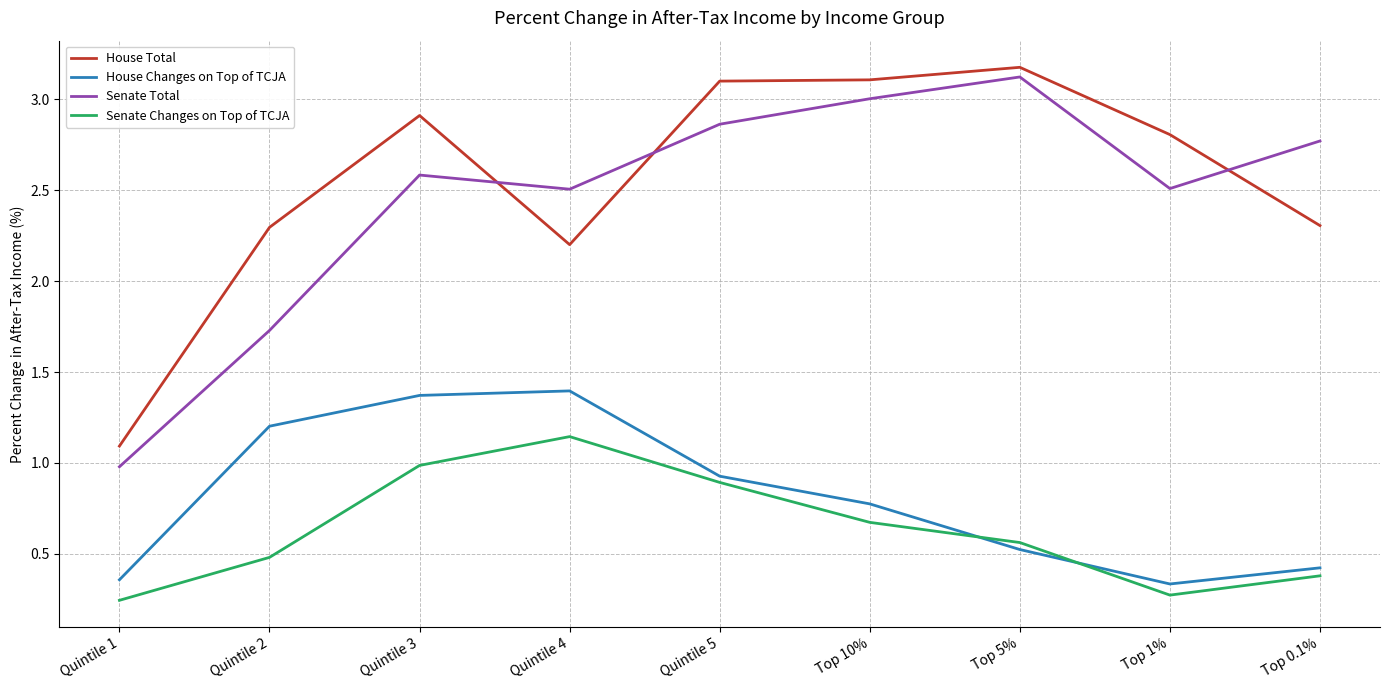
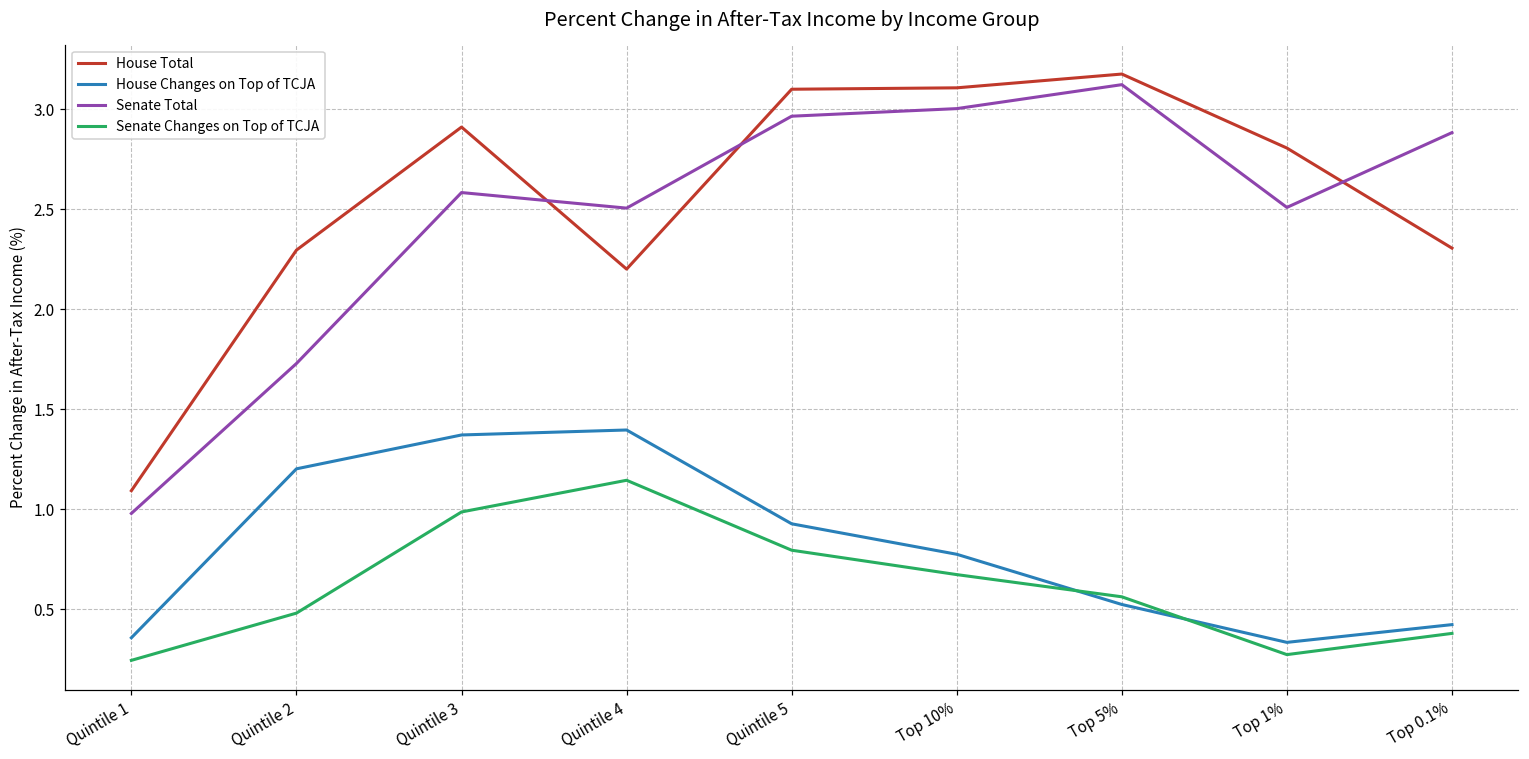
Senate Total, Quintile 5: 2.86 -> 2.97
Senate Changes on Top of TCJA, Quintile 5: 0.89 -> 0.79
Senate Total, Top 0.1%: 2.77 -> 2.88
